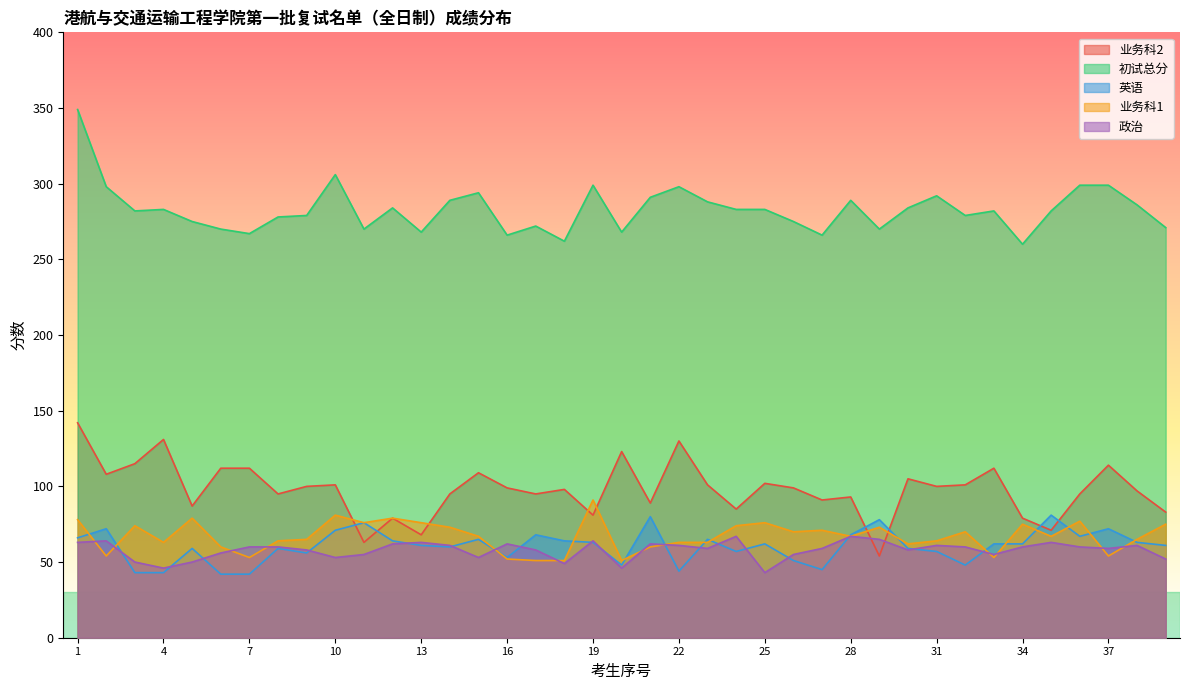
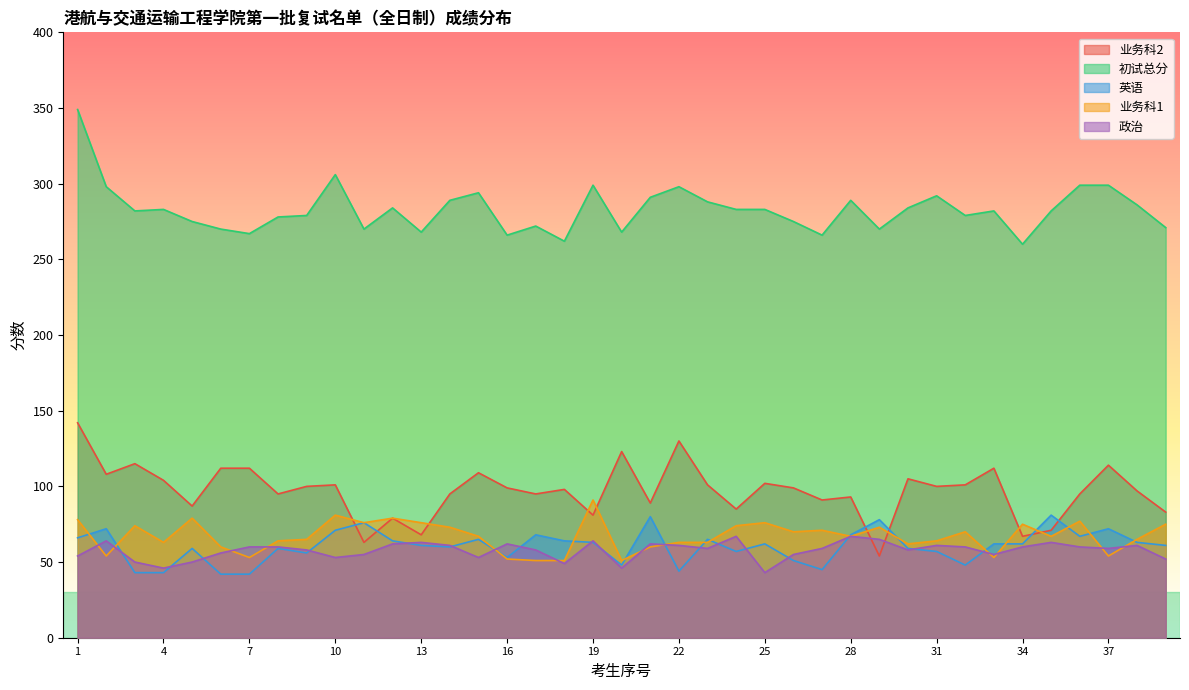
政治, 1: 63 -> 54
业务科2, 4: 131 -> 104
业务科2, 34: 79 -> 67
